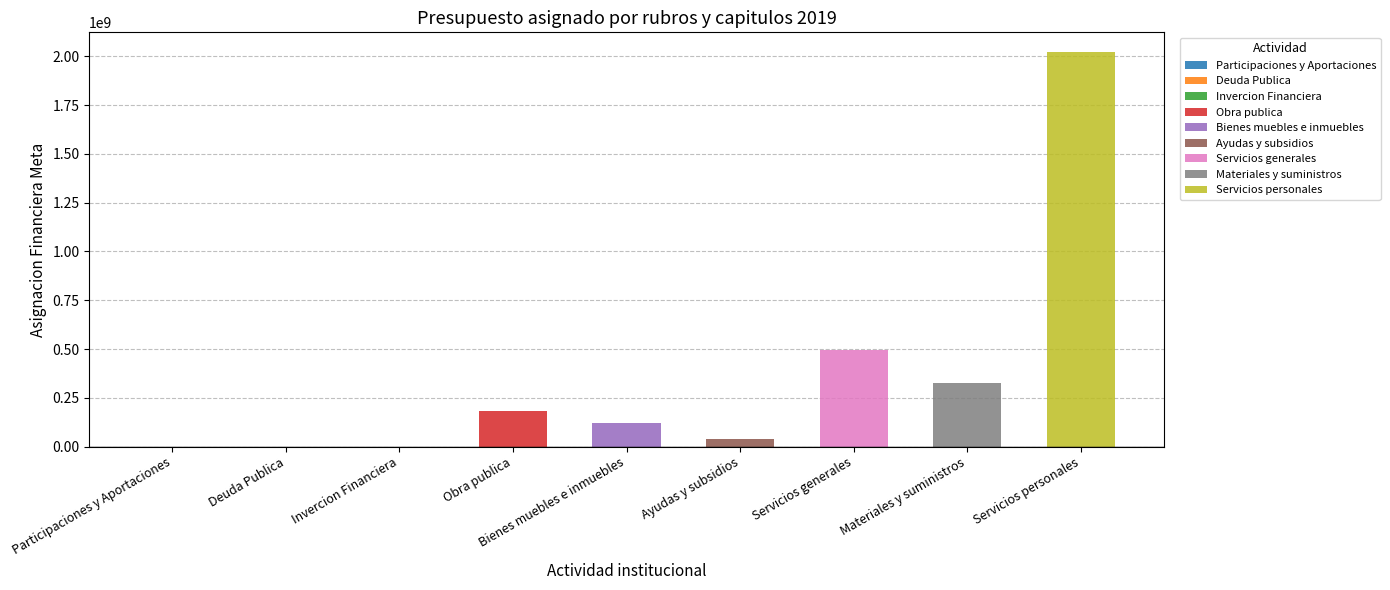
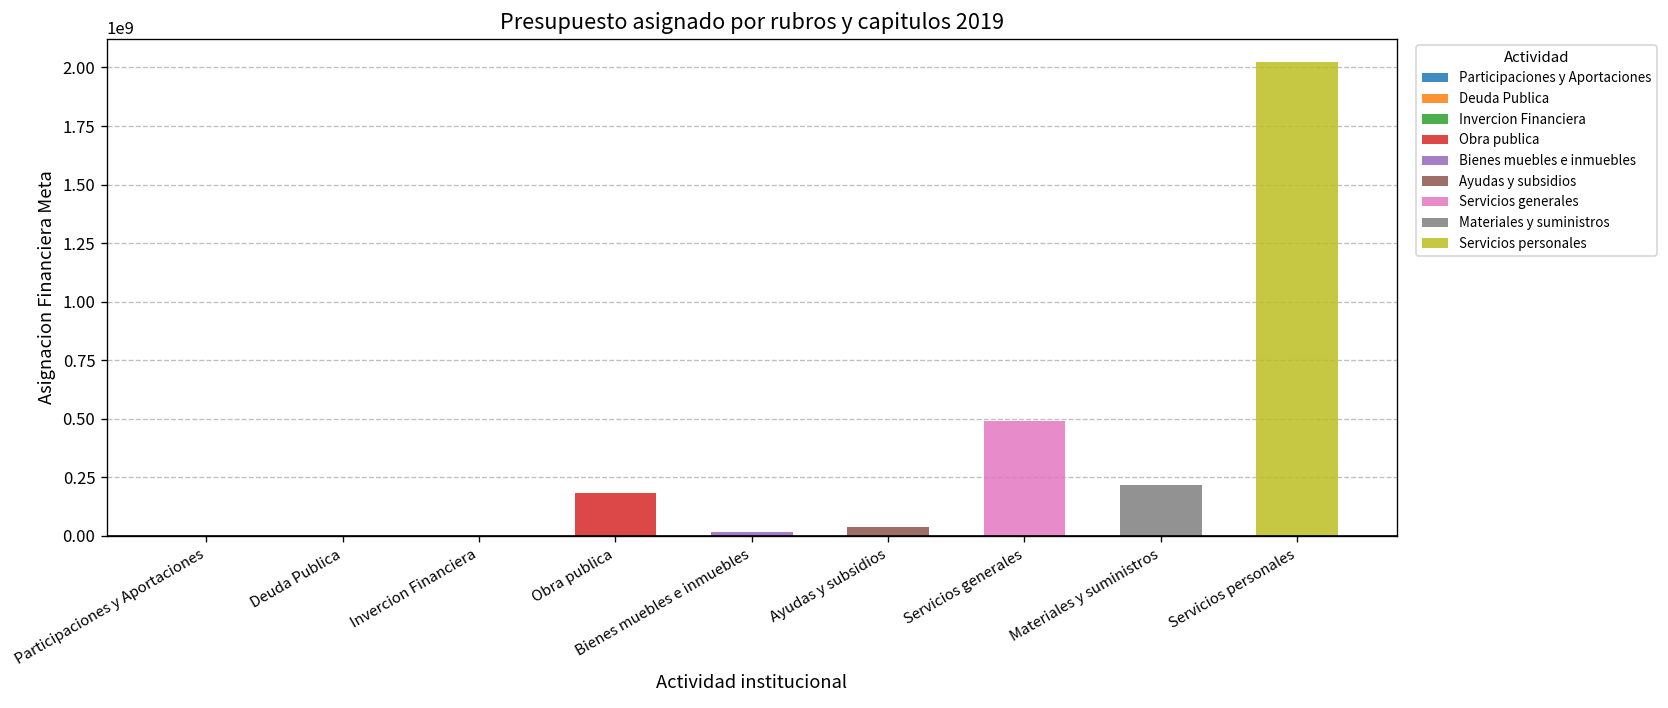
Bienes muebles e inmuebles: 120000000 -> 20000000
Materiales y suministros: 320000000 -> 220000000
